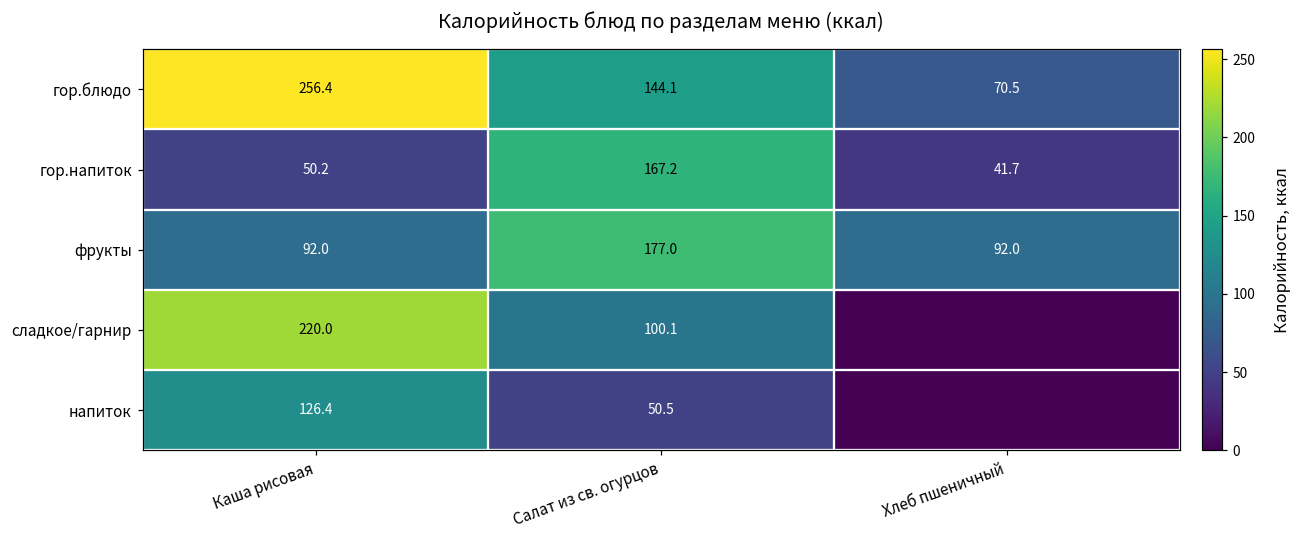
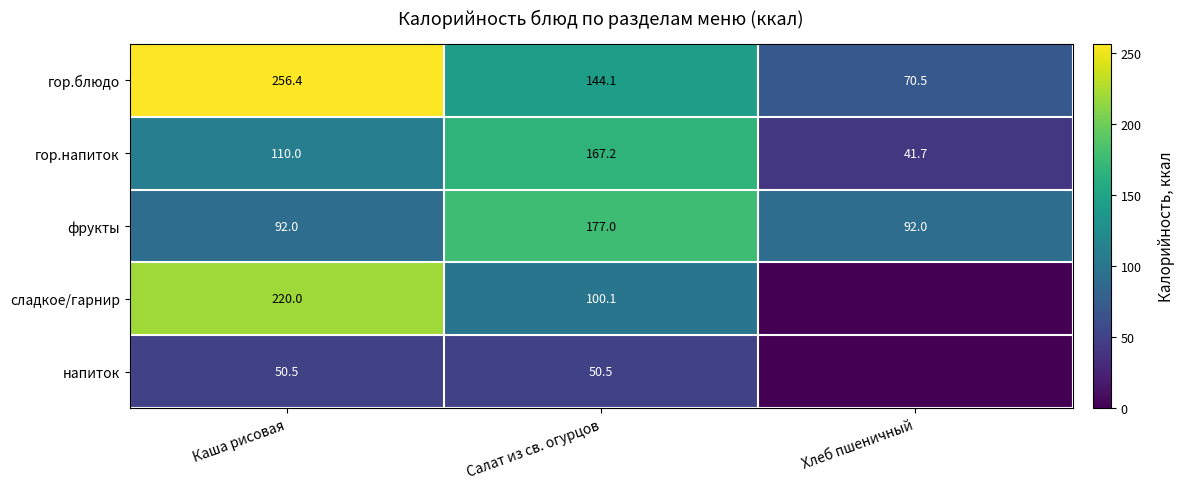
гор.напиток, Каша рисовая: 50.2 -> 110.0
напиток, Каша рисовая: 126.4 -> 50.5
